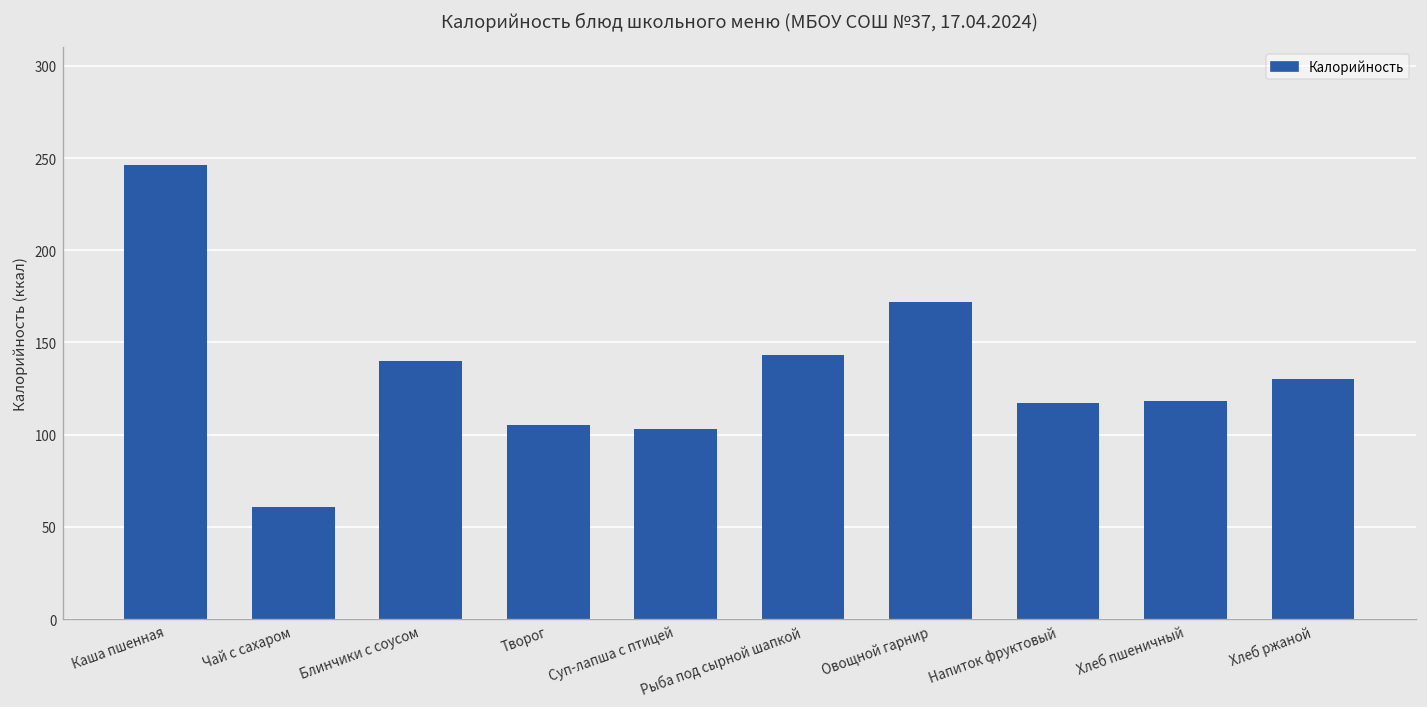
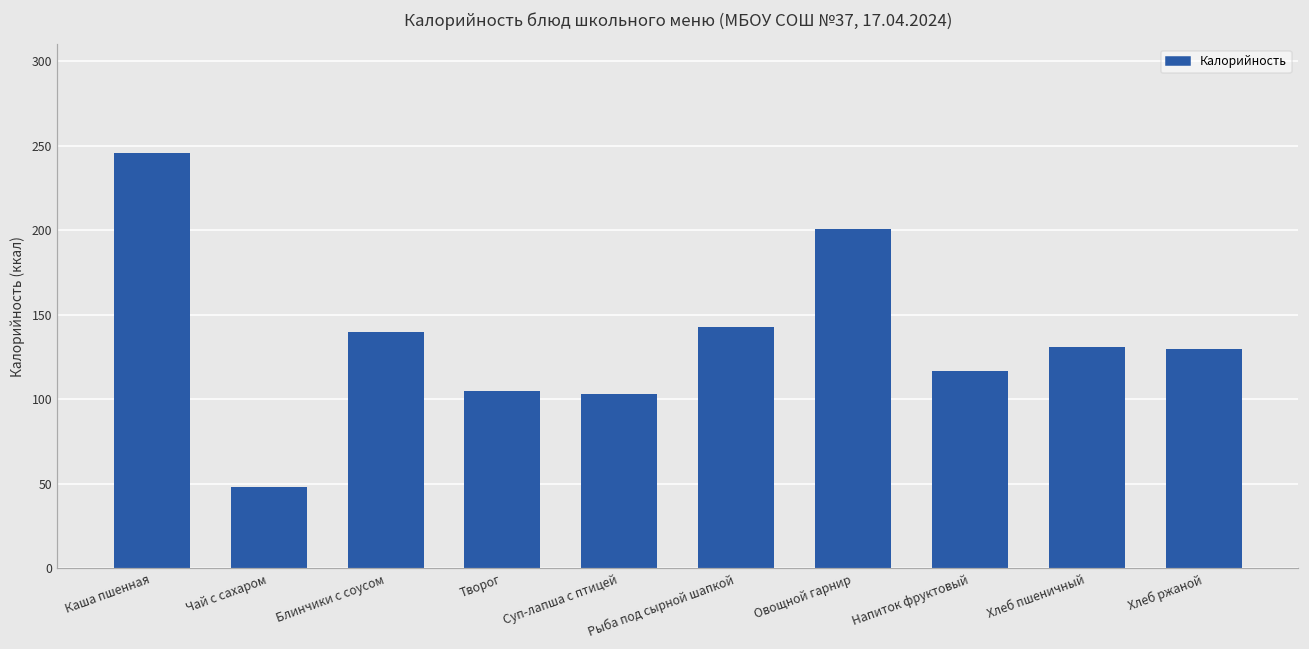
Чай с сахаром: 61 -> 48
Овощной гарнир: 172 -> 201
Хлеб пшеничный: 118 -> 131
